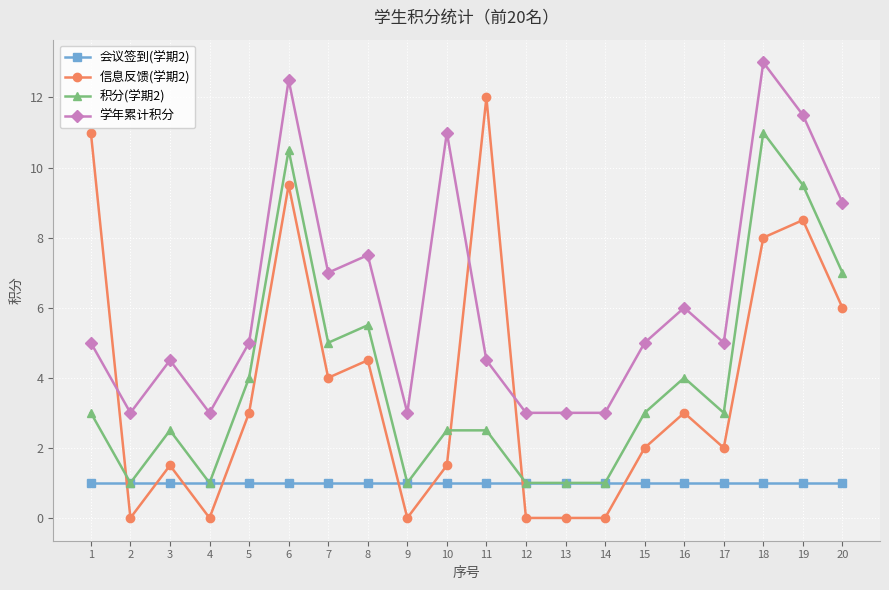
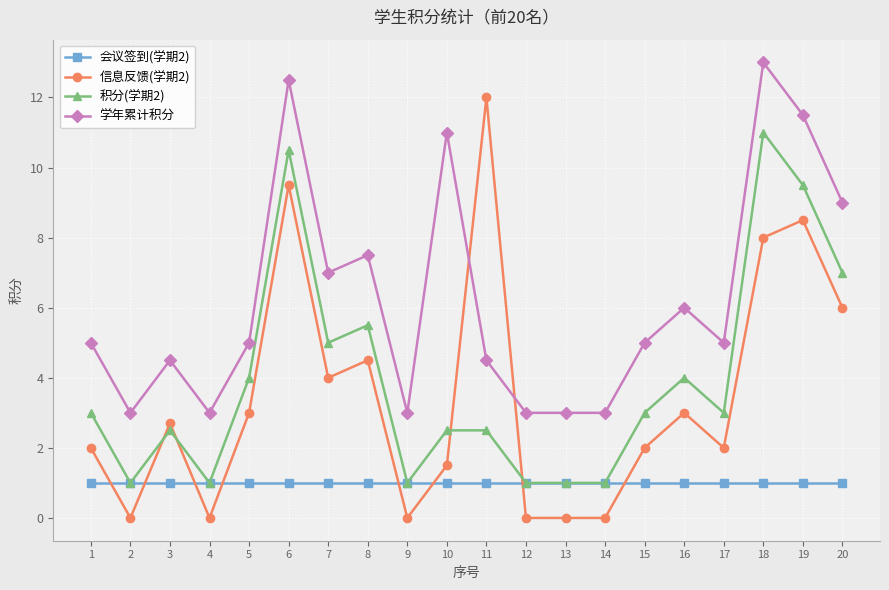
信息反馈(学期2), 1: 11 -> 2
信息反馈(学期2), 3: 1.5 -> 2.7
